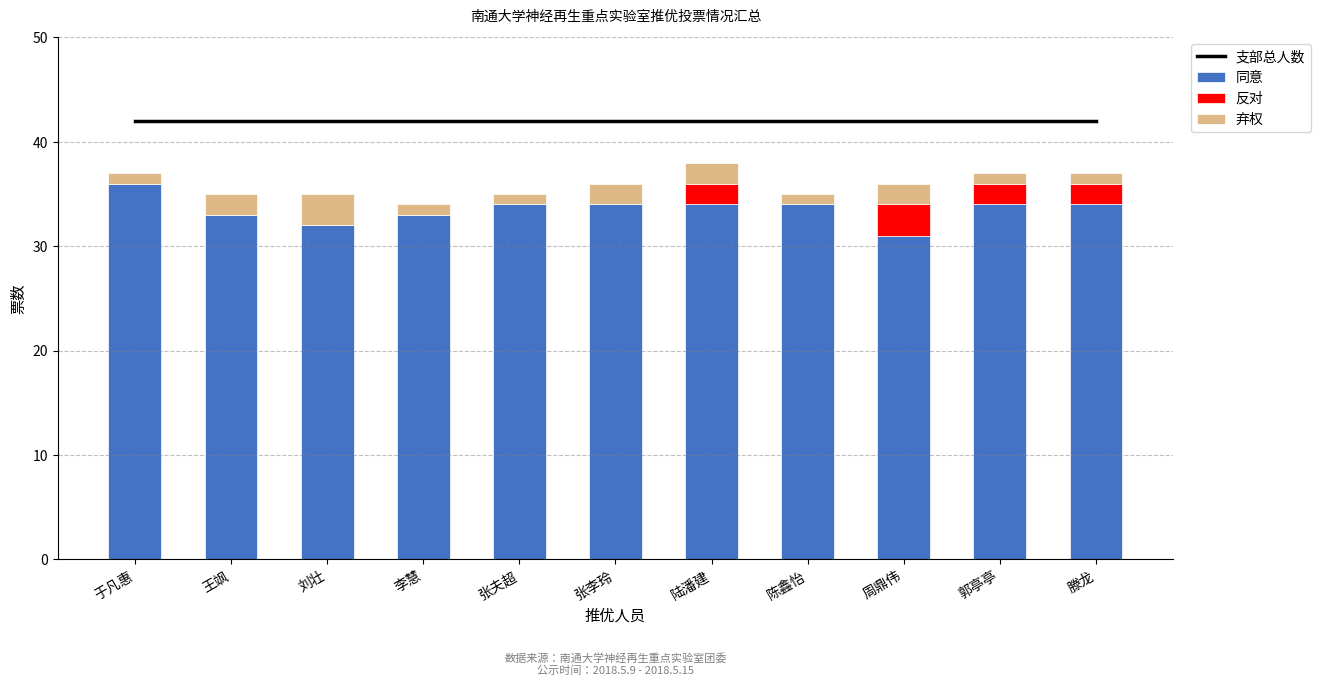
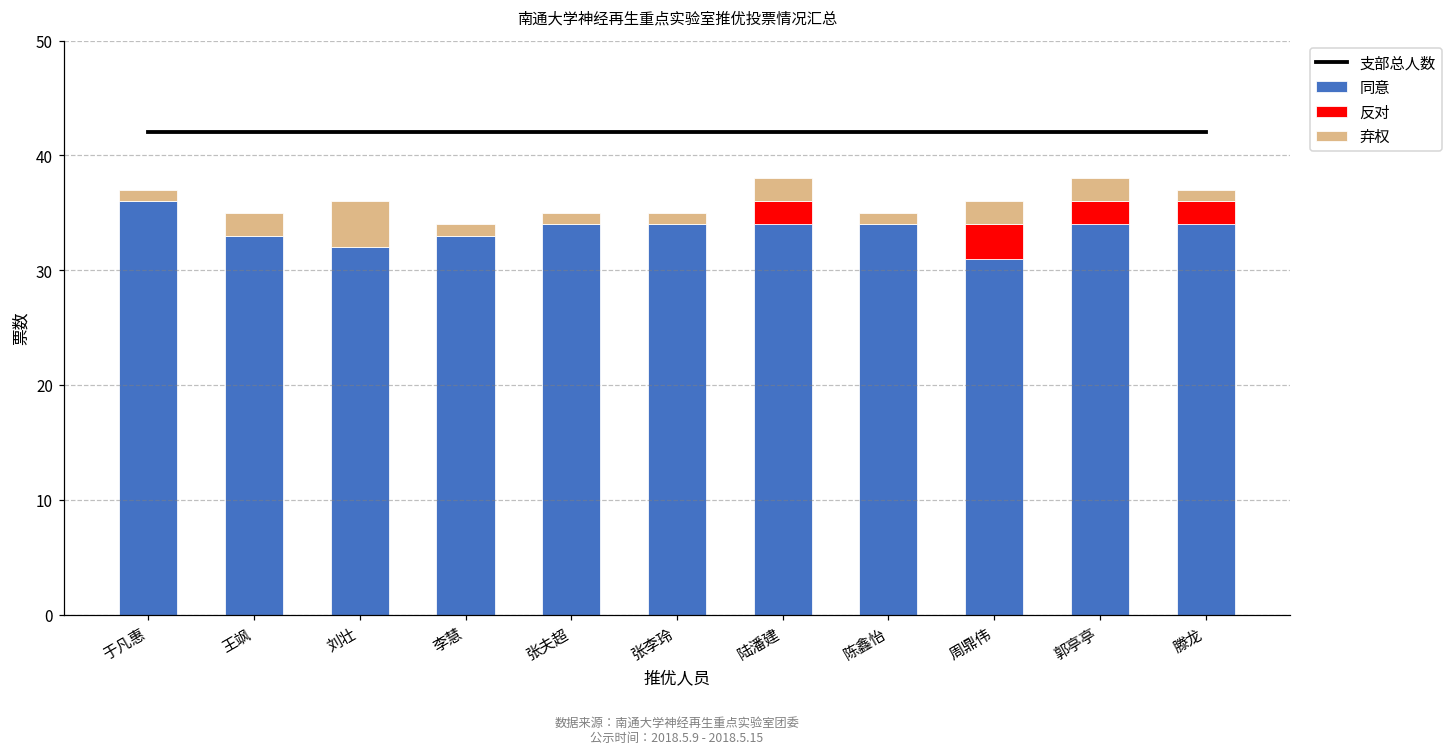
弃权, 刘壮: 3 -> 4
弃权, 张李玲: 2 -> 1
弃权, 郭亭亭: 1 -> 2
